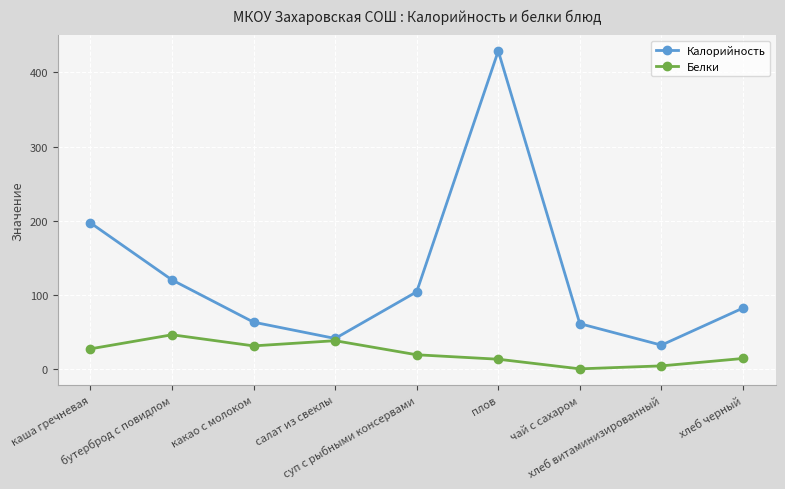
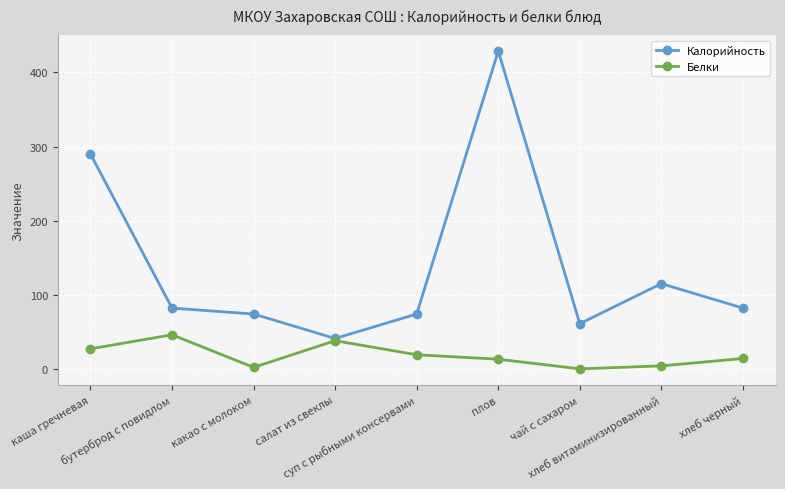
Калорийность, каша гречневая: 200 -> 290
Калорийность, бутерброд с повидлом: 120 -> 80
Калорийность, какао с молоком: 60 -> 70
Белки, какао с молоком: 30 -> 0
Калорийность, суп с рыбными консервами: 100 -> 70
Калорийность, хлеб витаминизированный: 30 -> 120
